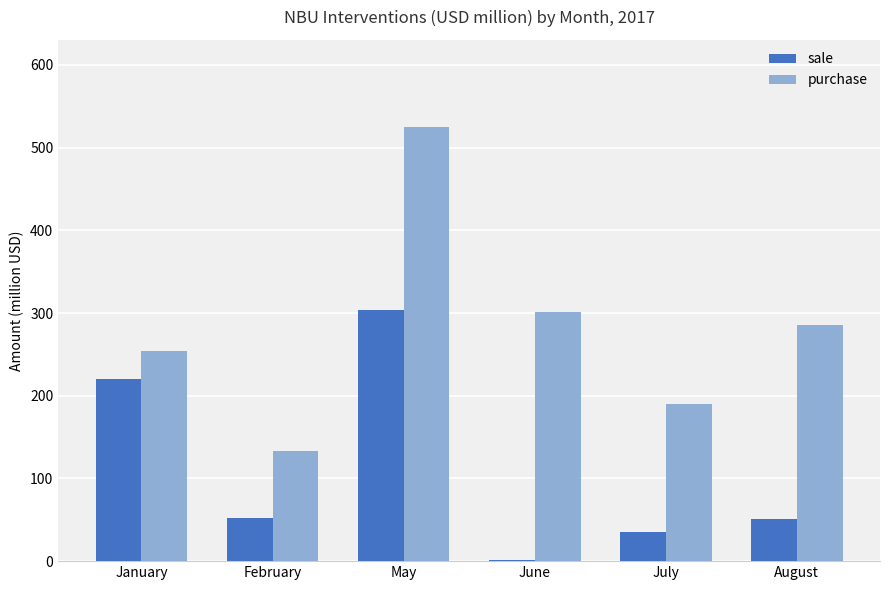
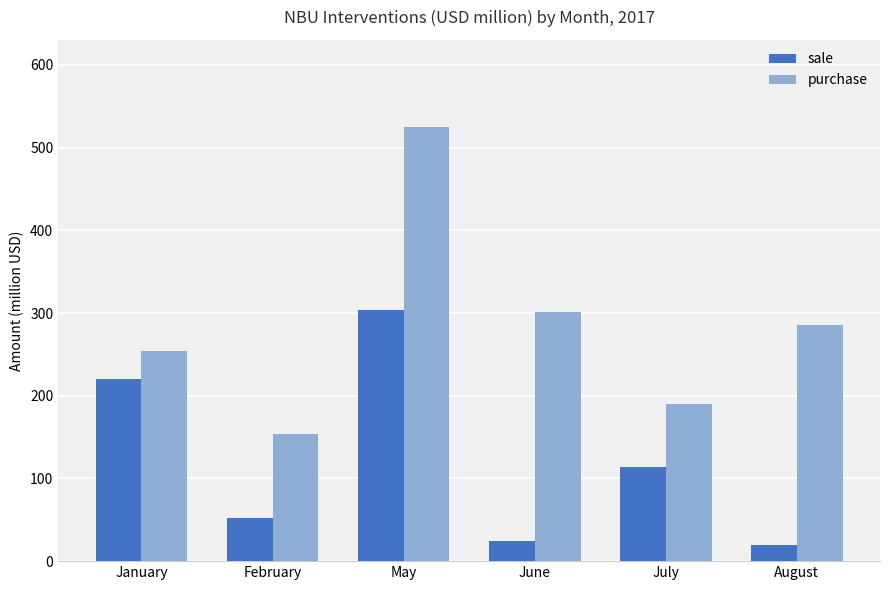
purchase, February: 130 -> 150
sale, June: 0 -> 20
sale, July: 30 -> 110
sale, August: 50 -> 20
